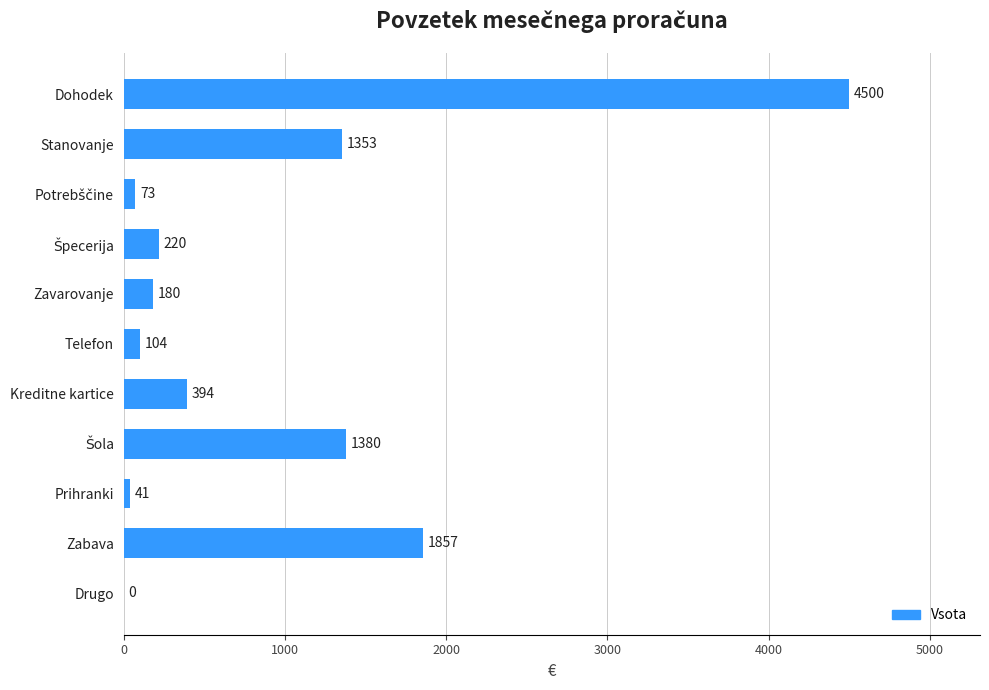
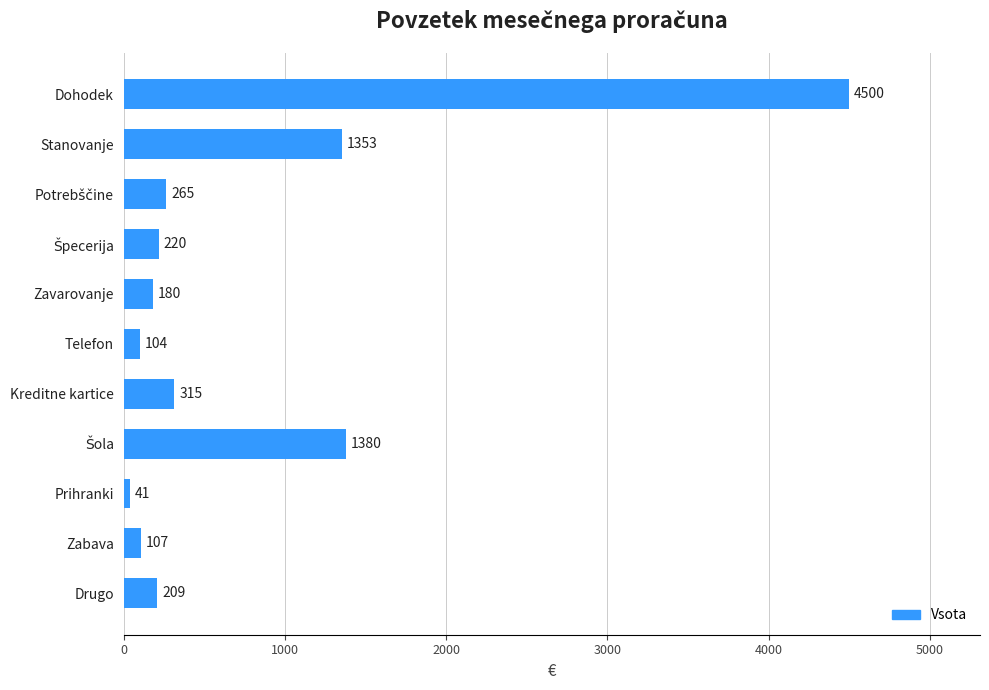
Potrebščine: 73 -> 265
Kreditne kartice: 394 -> 315
Zabava: 1857 -> 107
Drugo: 0 -> 209
